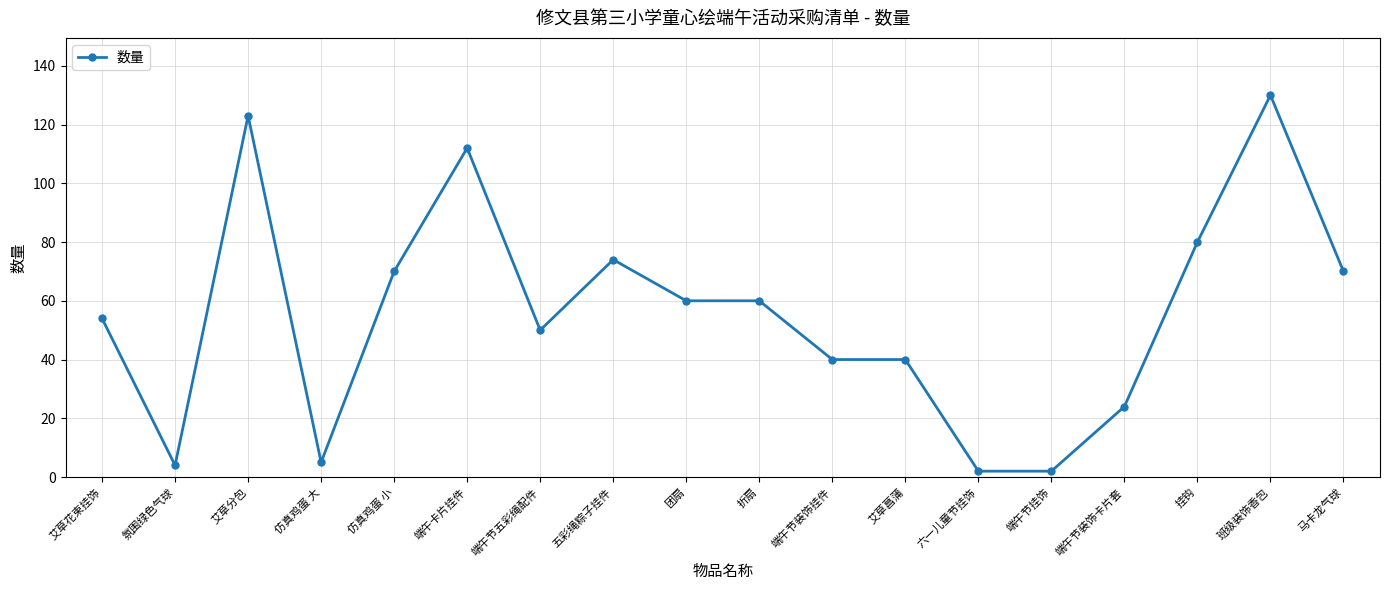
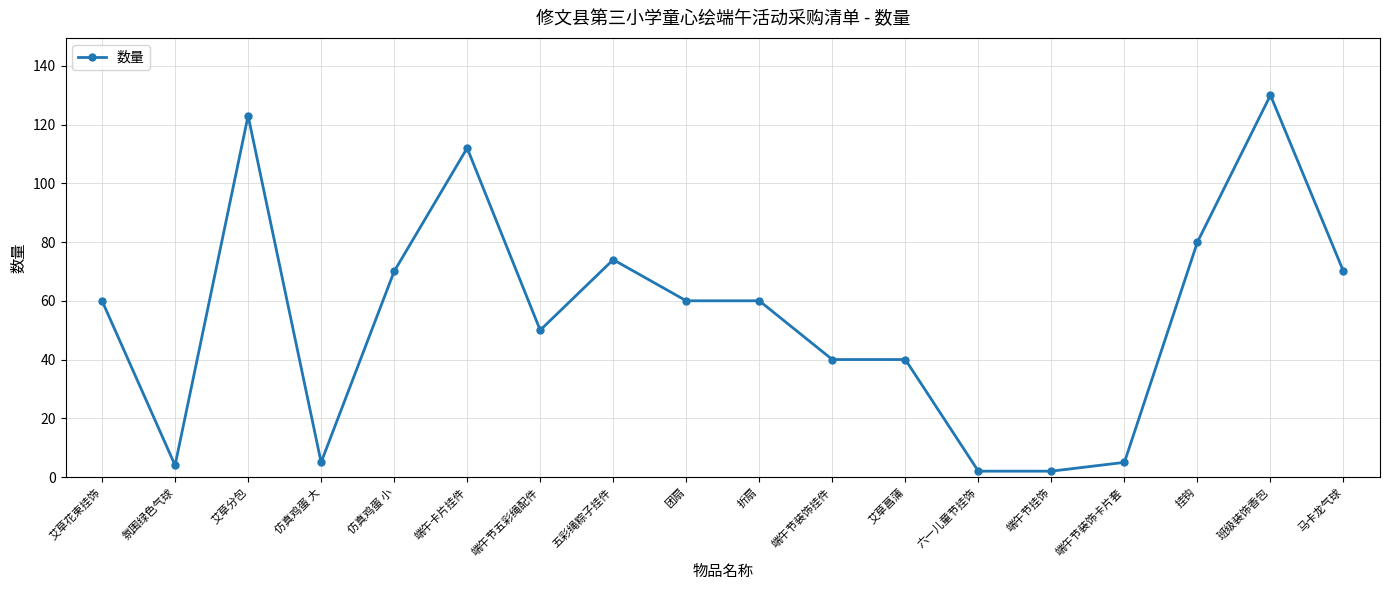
艾草花束挂饰: 54 -> 60
端午节装饰卡片套: 24 -> 5
